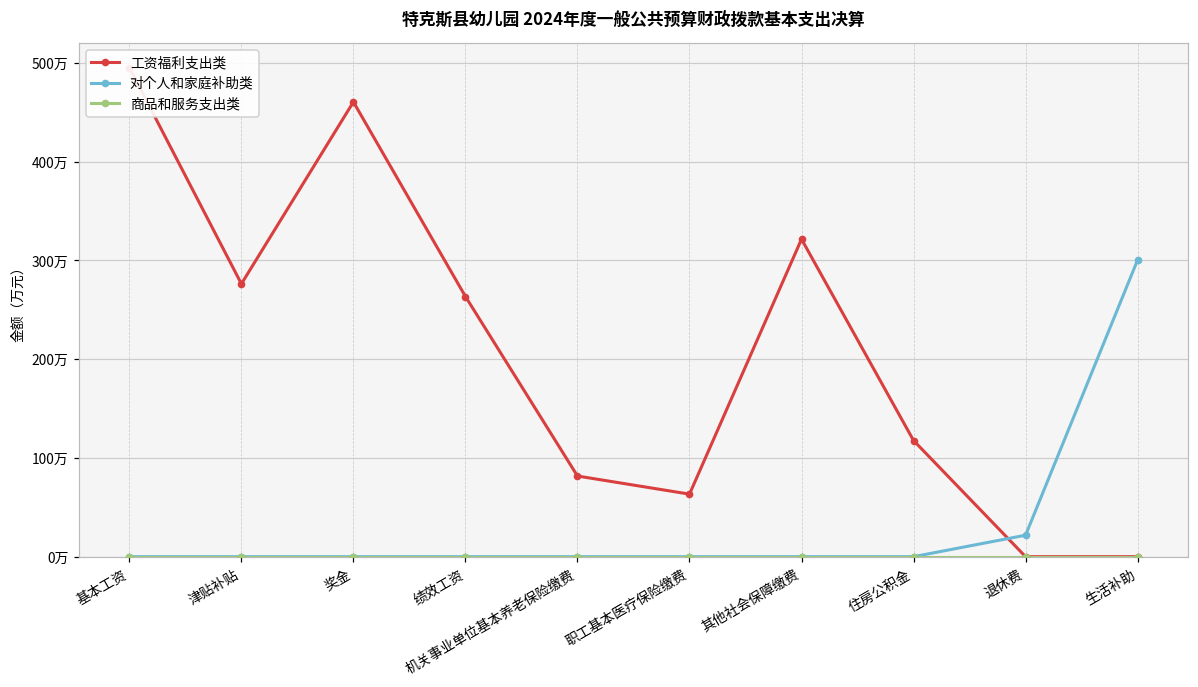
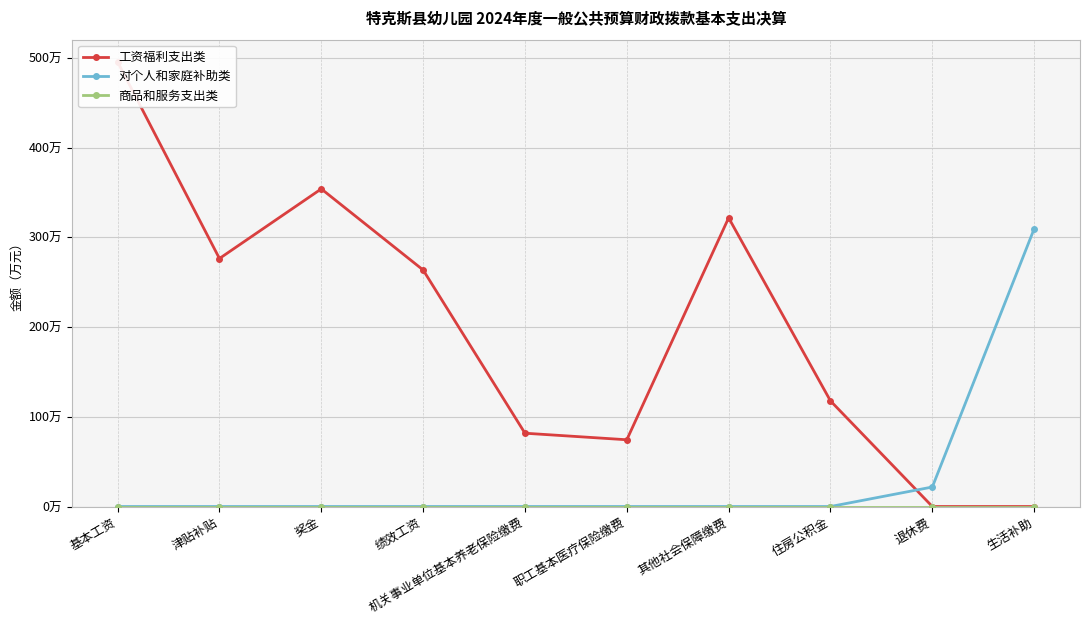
工资福利支出类, 奖金: 460万 -> 350万
工资福利支出类, 职工基本医疗保险缴费: 60万 -> 70万
对个人和家庭补助类, 生活补助: 300万 -> 310万
